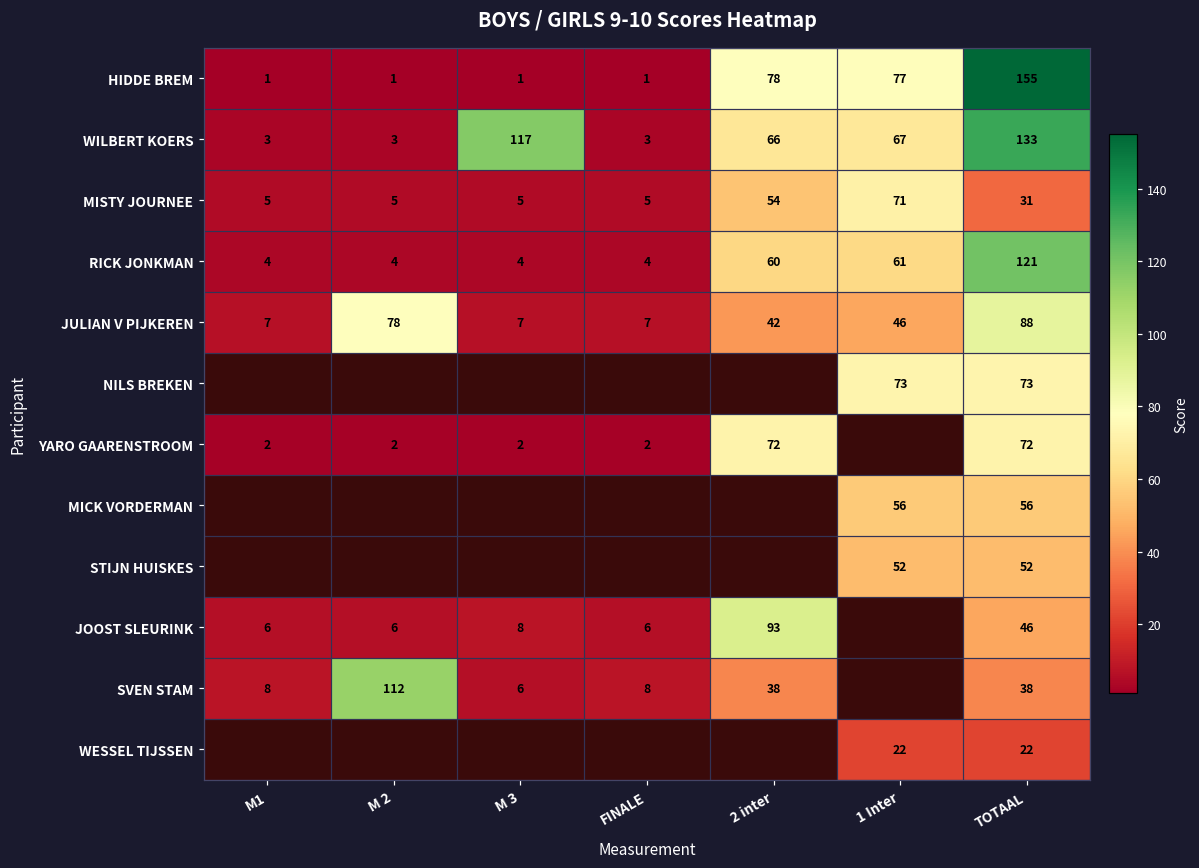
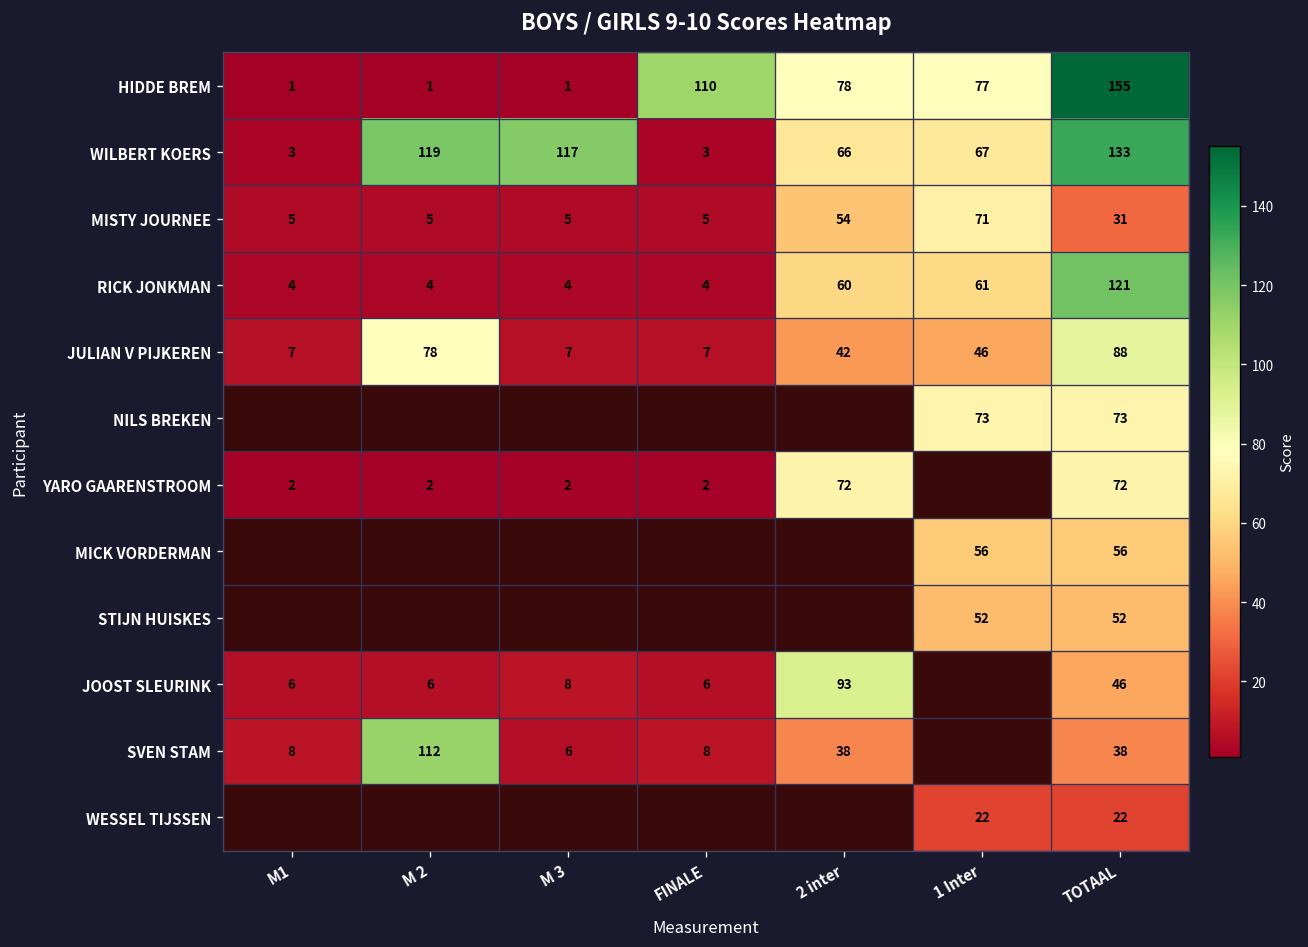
HIDDE BREM, FINALE: 1 -> 110
WILBERT KOERS, M 2: 3 -> 119
